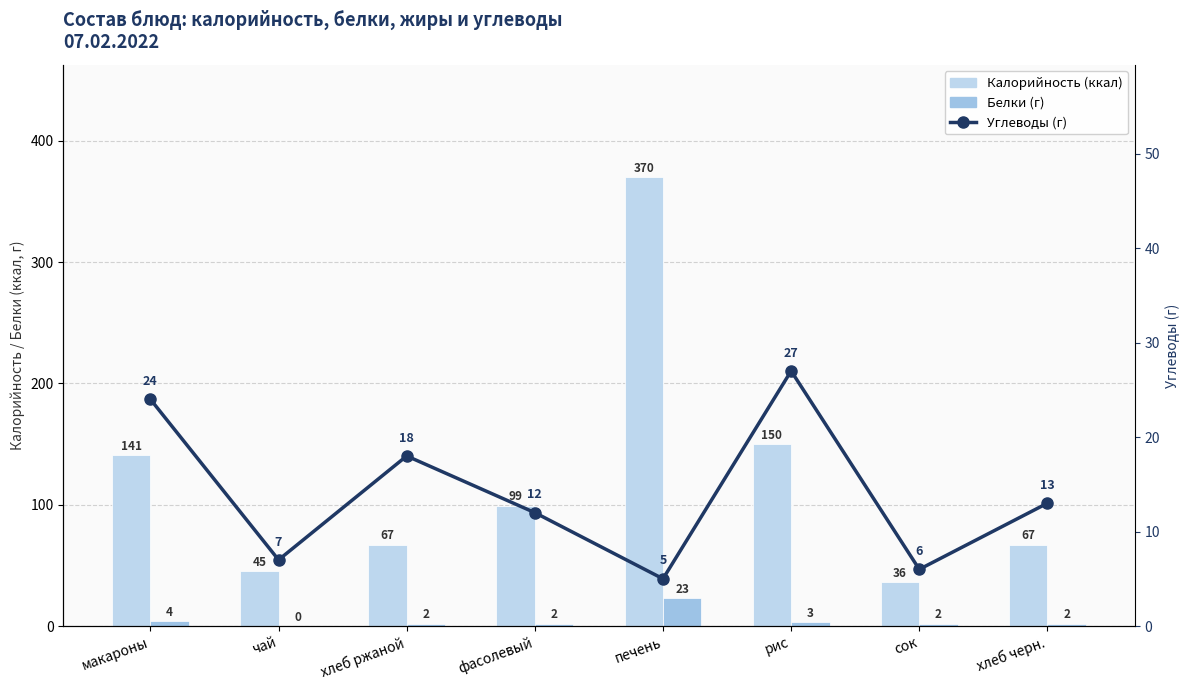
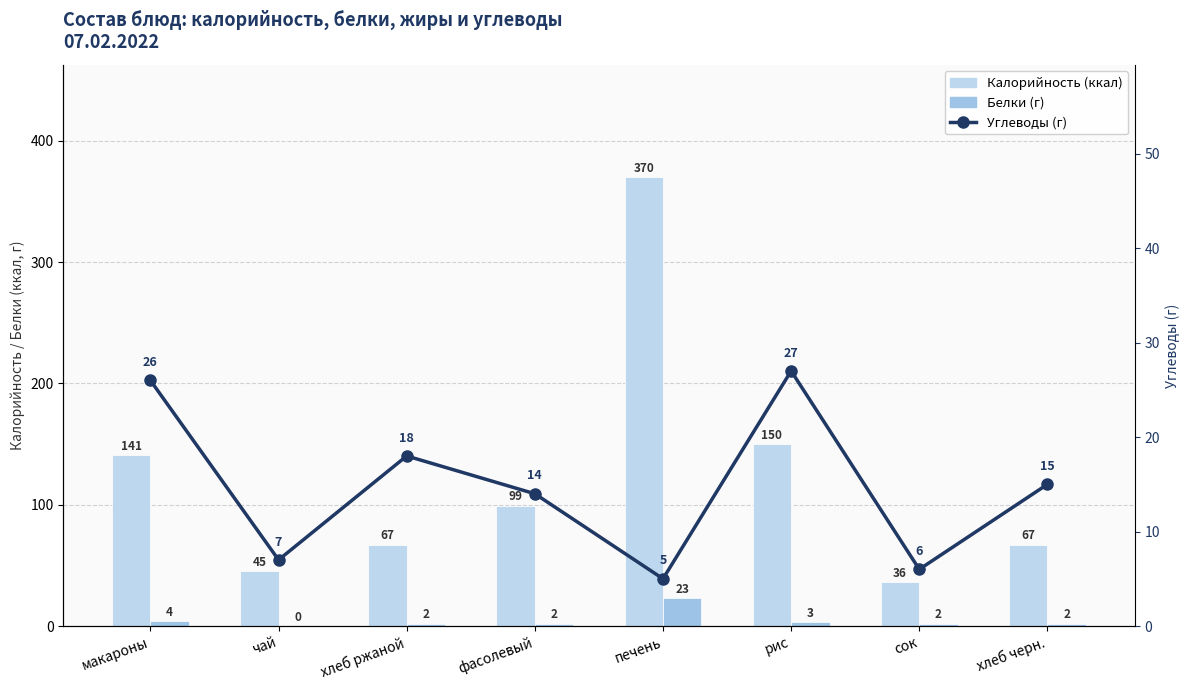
Углеводы (г), макароны: 24 -> 26
Углеводы (г), фасолевый: 12 -> 14
Углеводы (г), хлеб черн.: 13 -> 15
